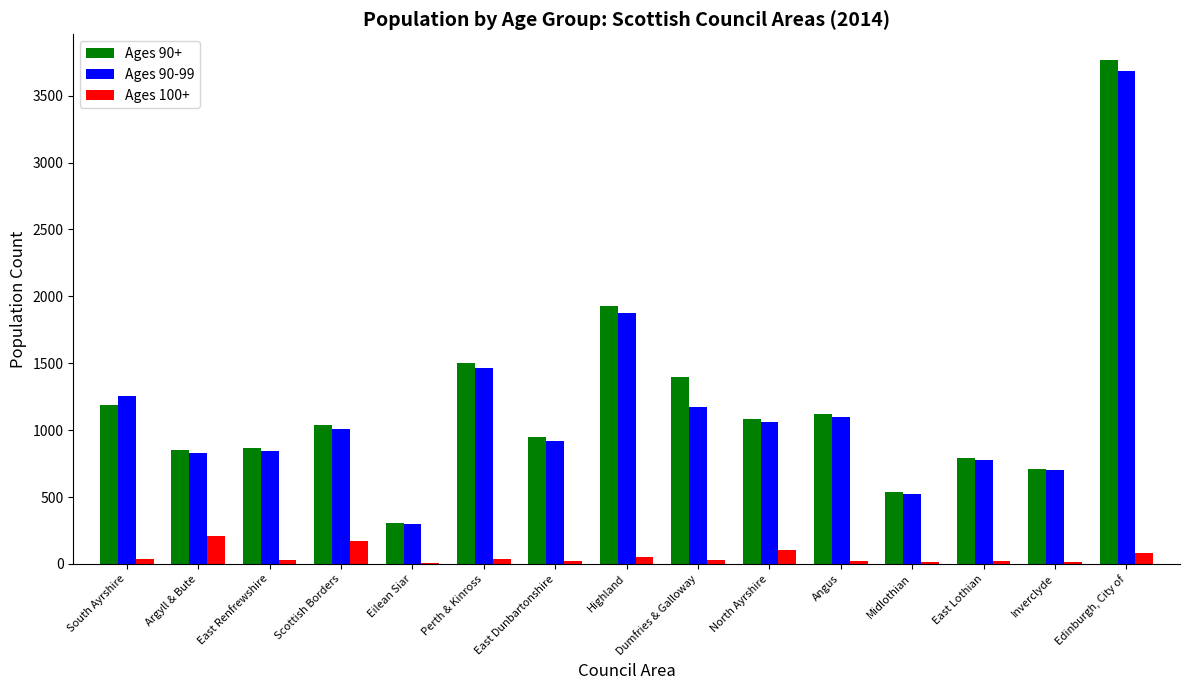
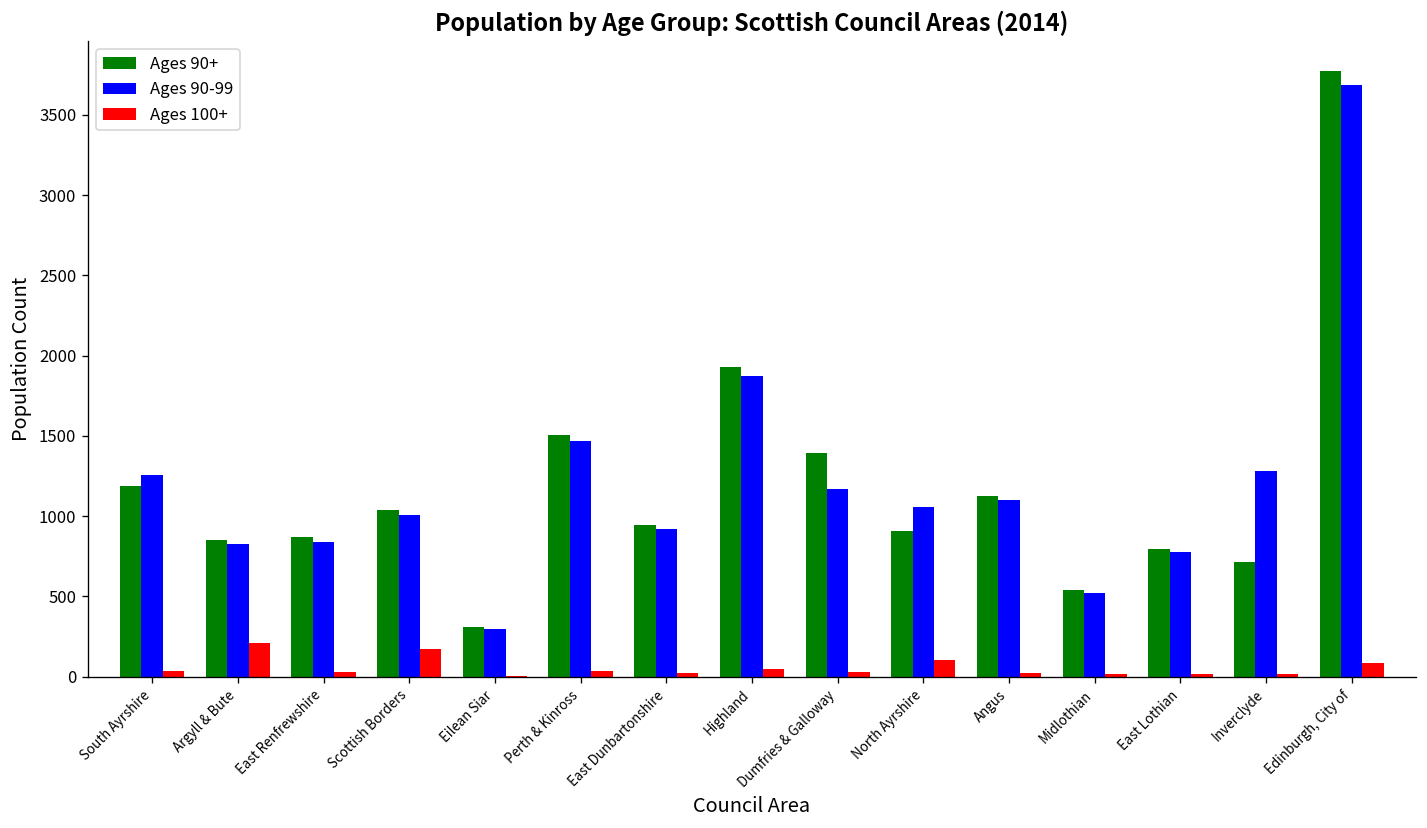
Ages 90+, North Ayrshire: 1090 -> 910
Ages 90-99, Inverclyde: 700 -> 1280
